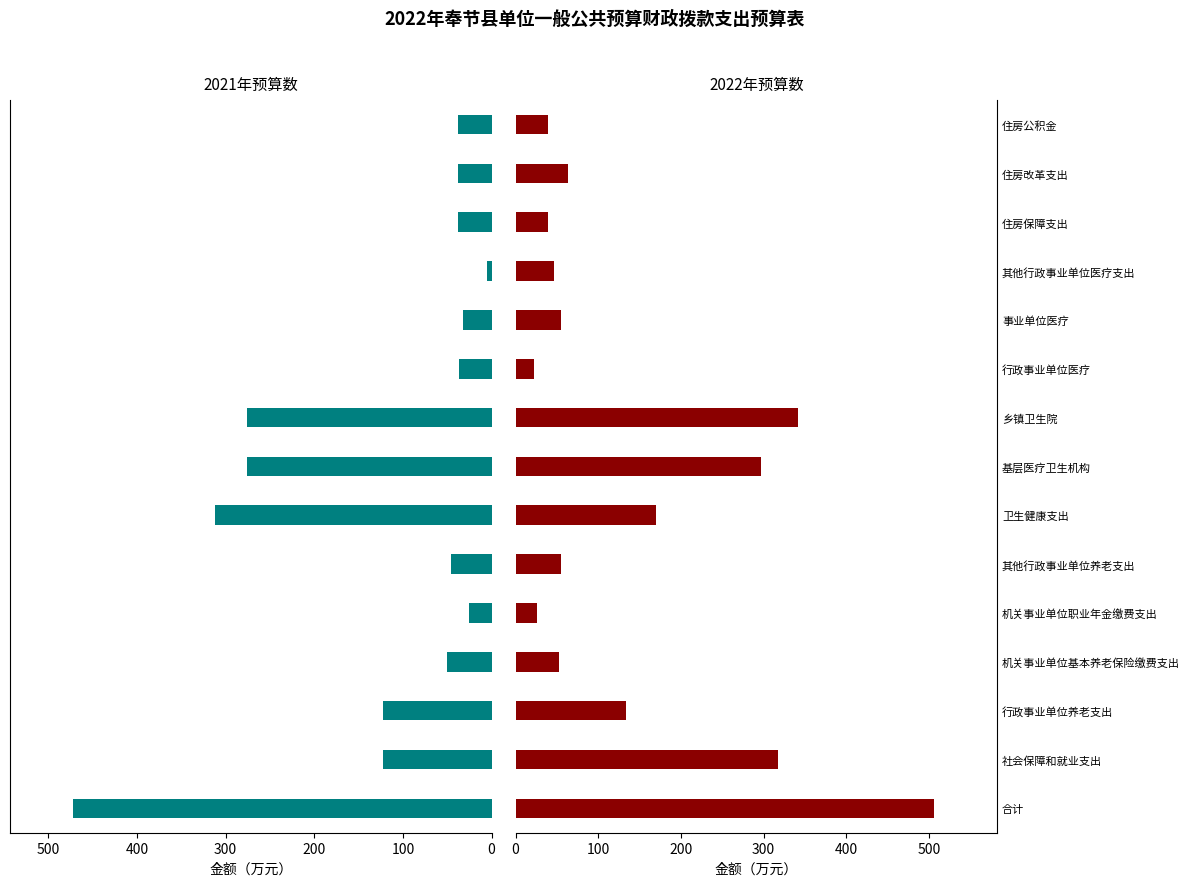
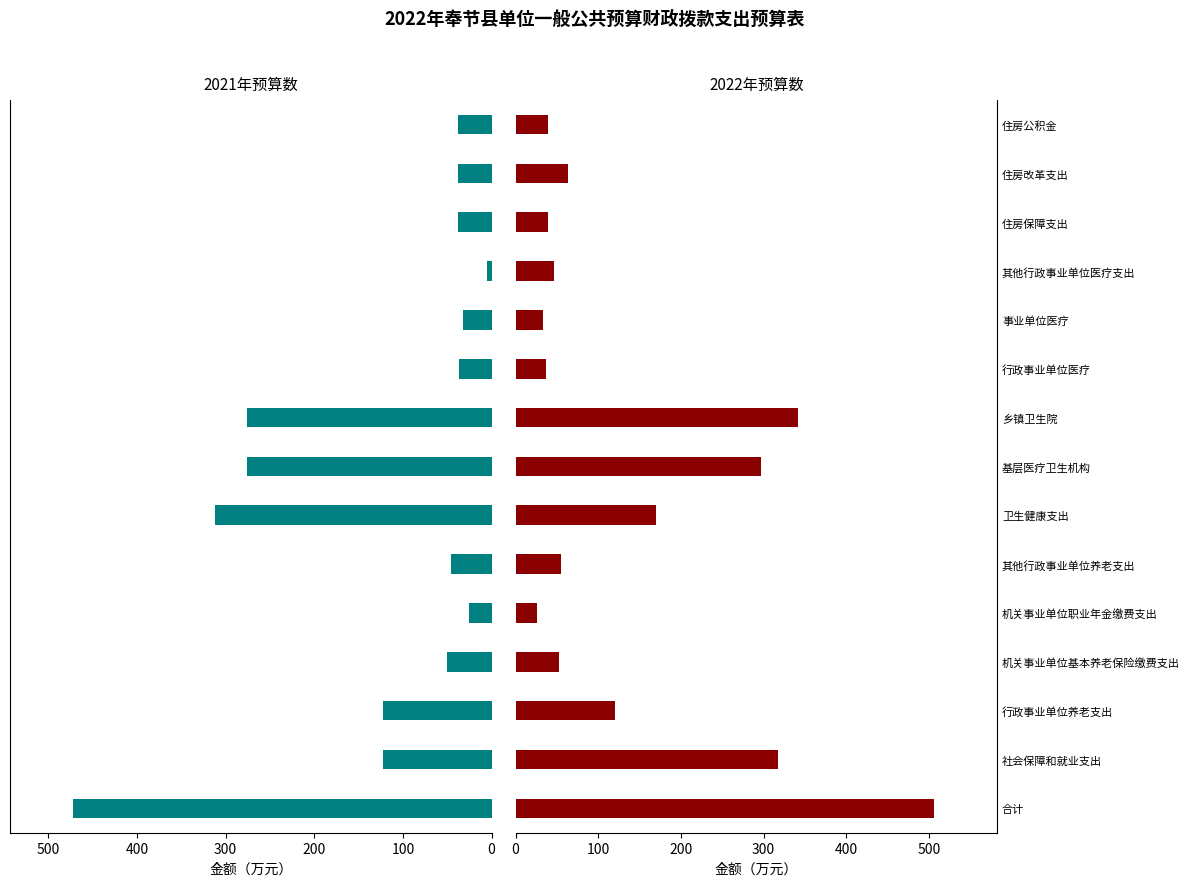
2022年预算数, 事业单位医疗: 50 -> 30
2022年预算数, 行政事业单位医疗: 20 -> 40
2022年预算数, 行政事业单位养老支出: 130 -> 120
